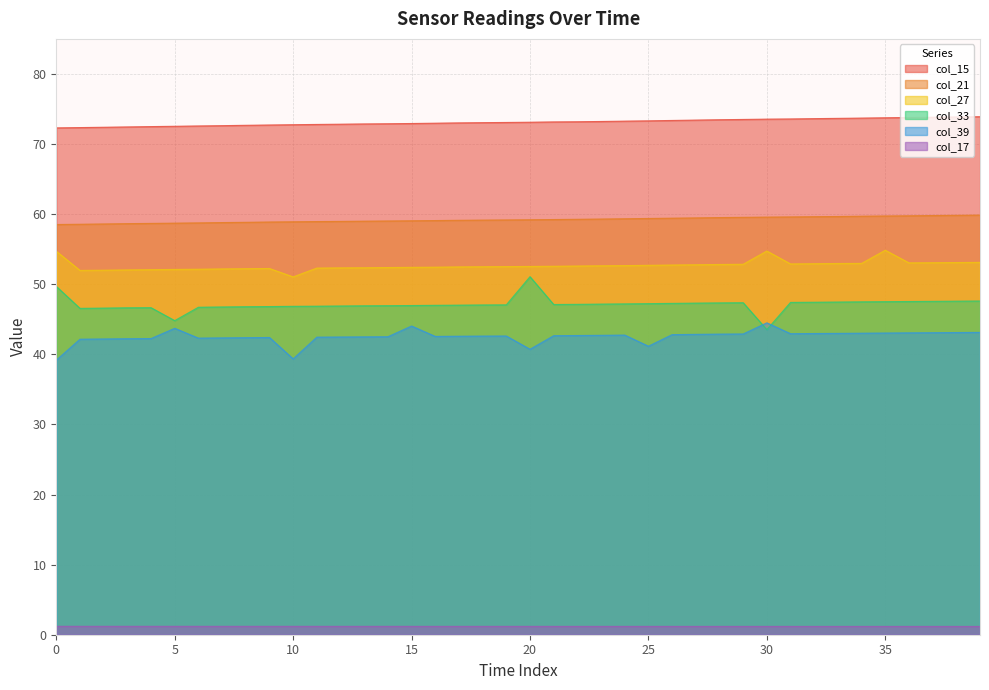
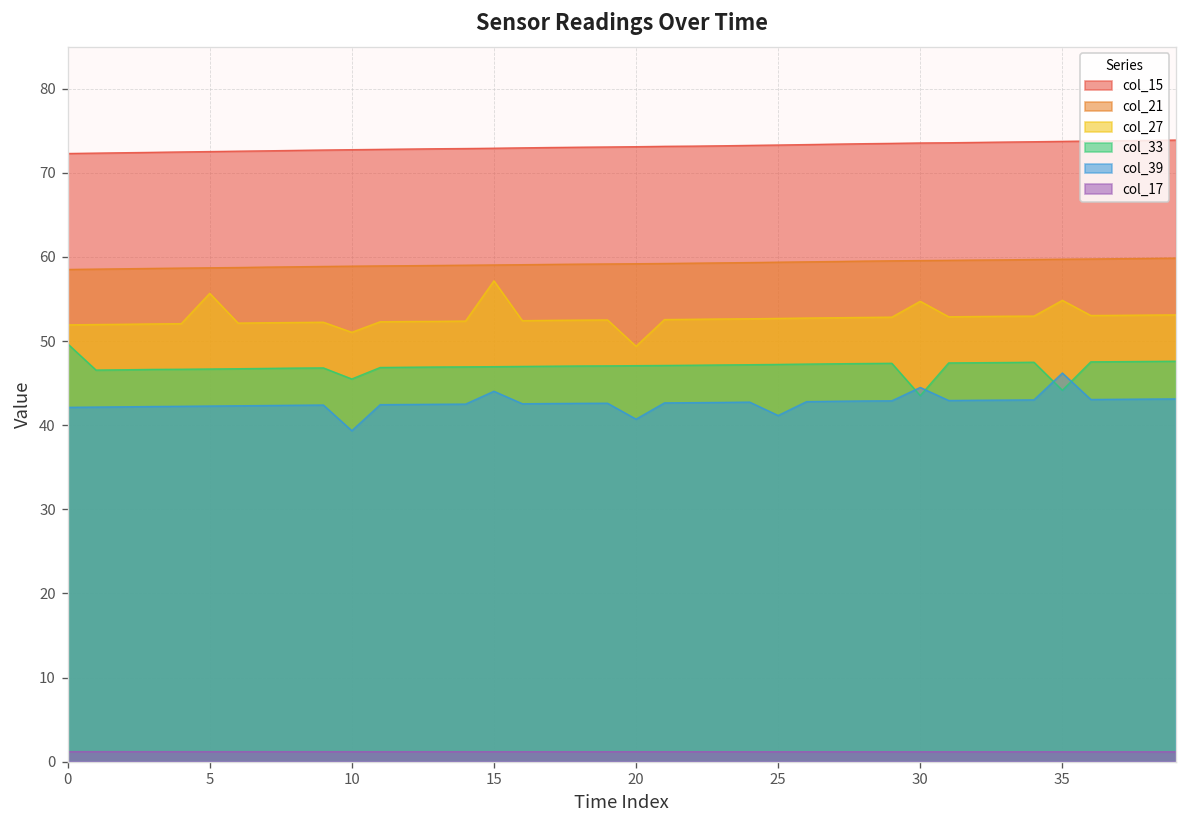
col_27, 0: 55 -> 52
col_39, 0: 39 -> 42
col_27, 5: 52 -> 56
col_33, 5: 45 -> 47
col_39, 5: 44 -> 42
col_33, 10: 47 -> 46
col_27, 15: 52 -> 57
col_27, 20: 53 -> 49
col_33, 20: 51 -> 47
col_33, 35: 48 -> 44
col_39, 35: 43 -> 46
